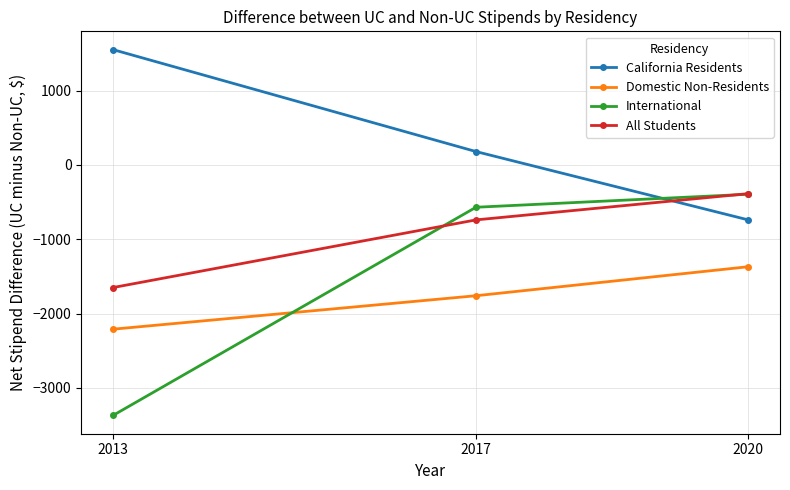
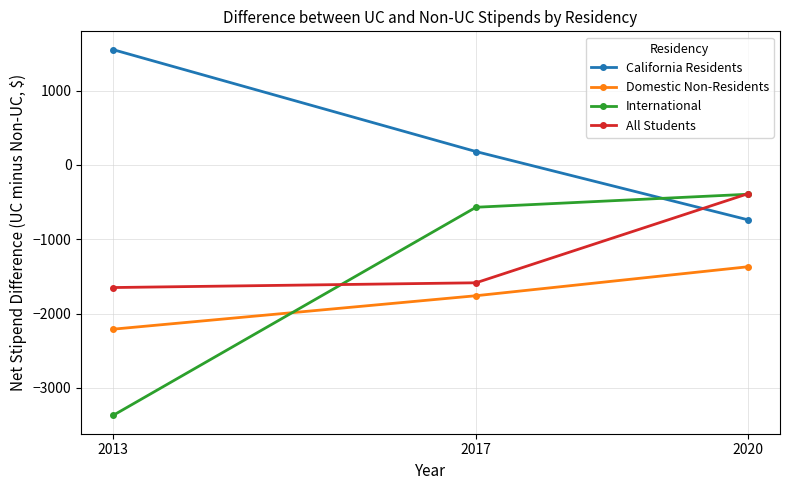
All Students, 2017: -700 -> -1600
